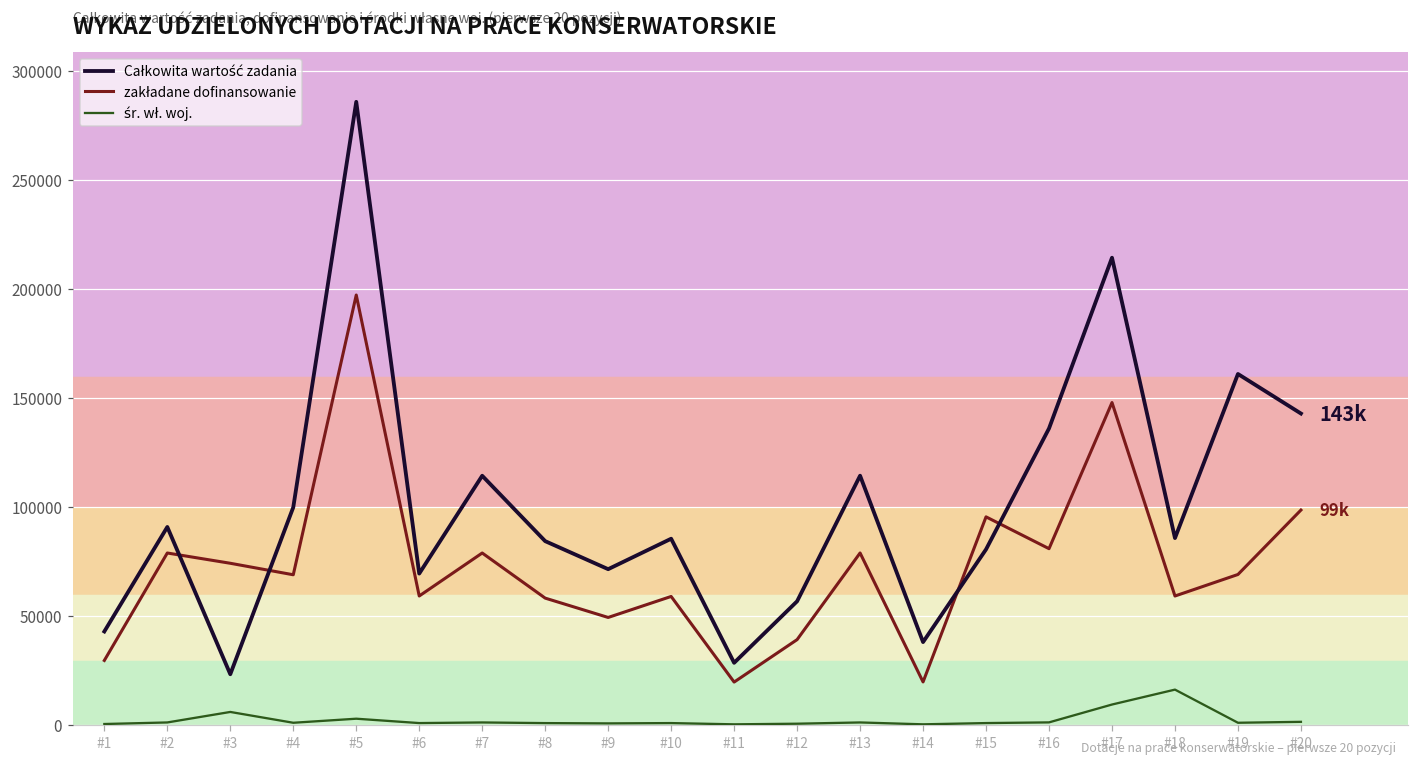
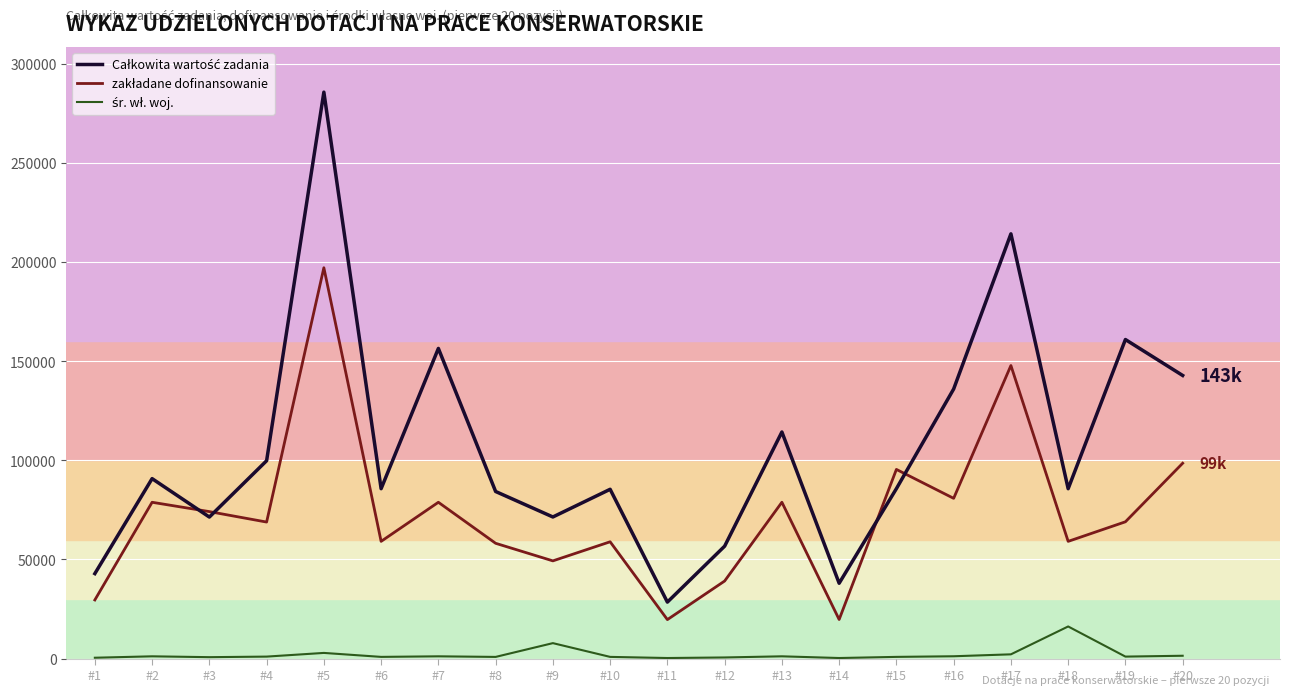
Całkowita wartość zadania, #3: 23000 -> 71000
śr. wł. woj., #3: 6000 -> 1000
Całkowita wartość zadania, #6: 69000 -> 86000
Całkowita wartość zadania, #7: 114000 -> 156000
śr. wł. woj., #9: 1000 -> 8000
Całkowita wartość zadania, #15: 81000 -> 86000
śr. wł. woj., #17: 9000 -> 2000
